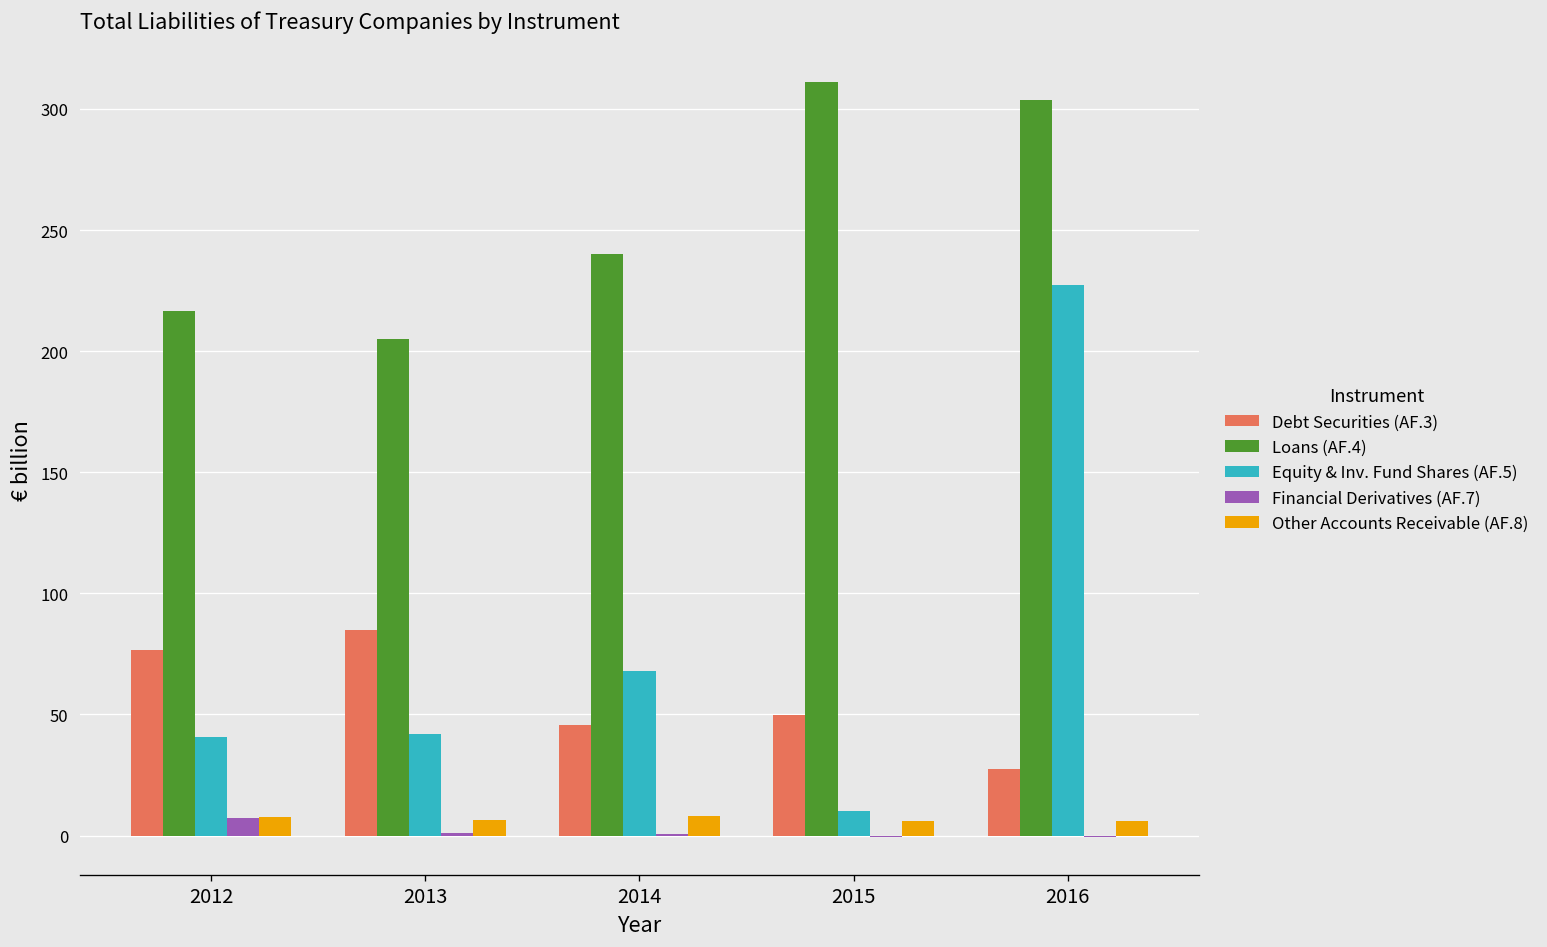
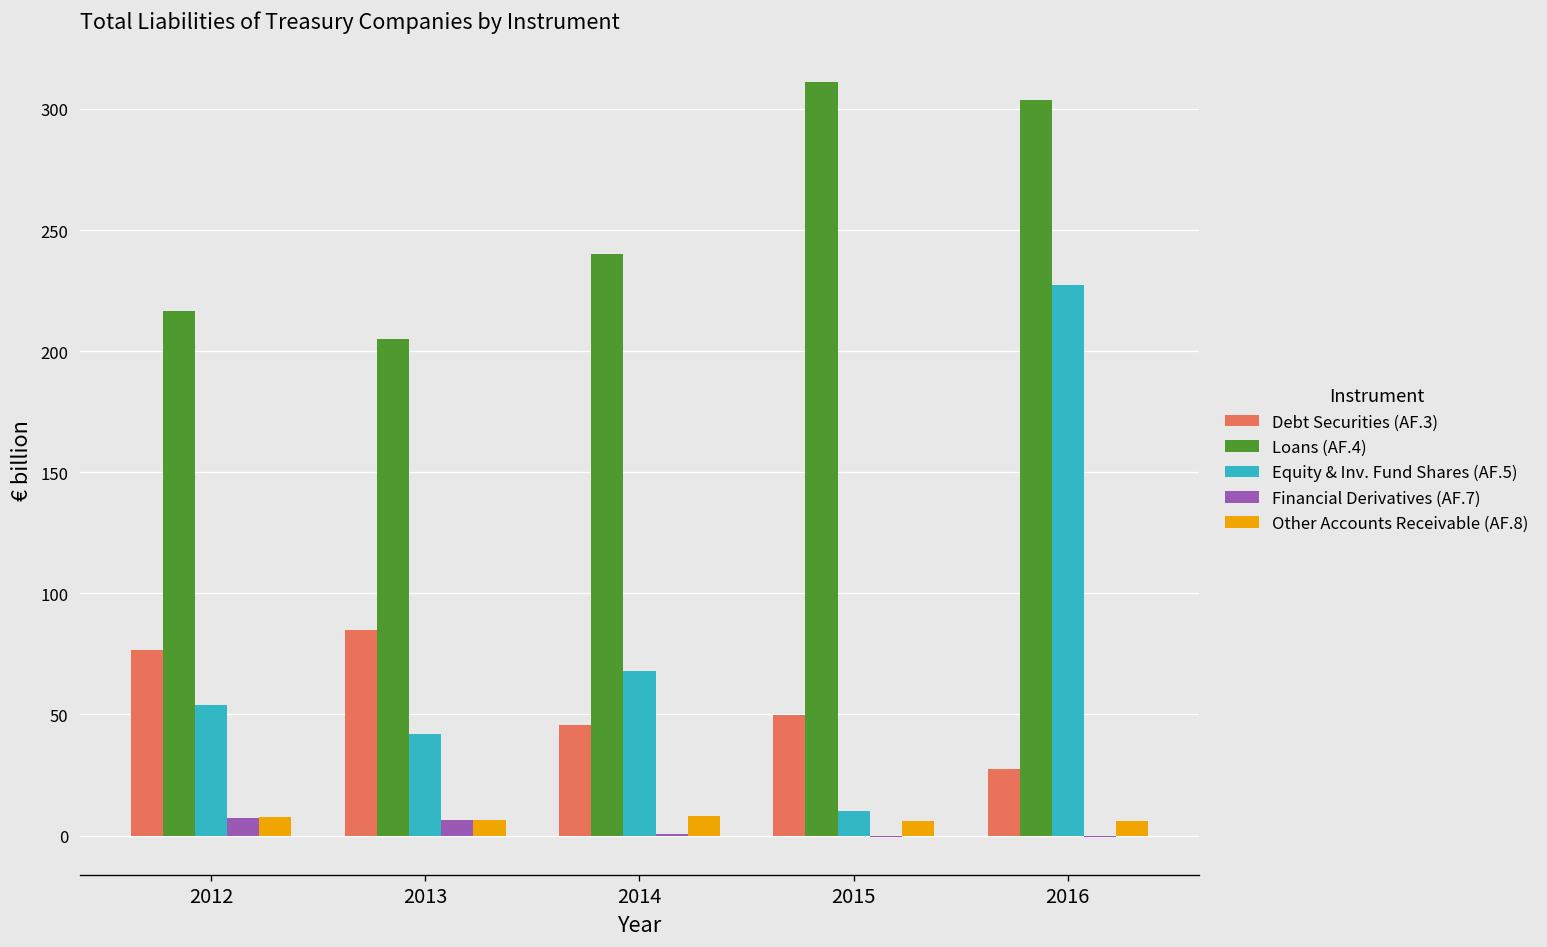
Equity & Inv. Fund Shares (AF.5), 2012: 41 -> 54
Financial Derivatives (AF.7), 2013: 1 -> 6
